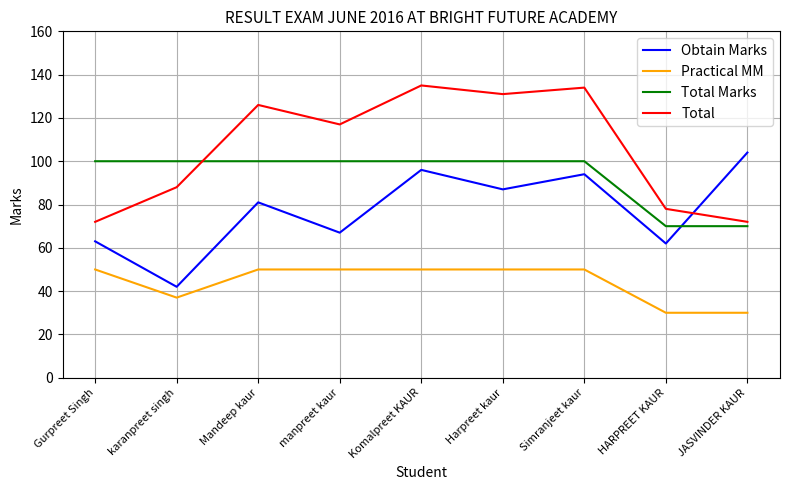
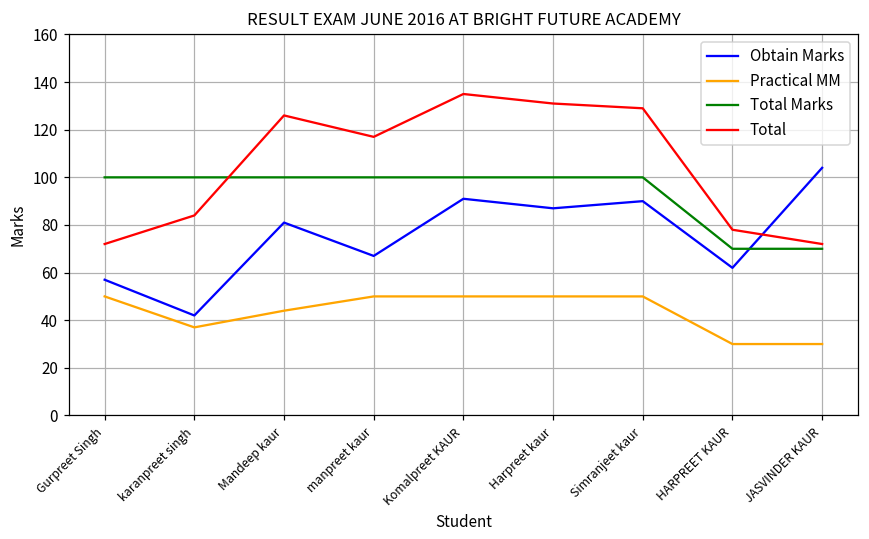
Obtain Marks, Gurpreet Singh: 63 -> 57
Total, karanpreet singh: 88 -> 84
Practical MM, Mandeep kaur: 50 -> 44
Obtain Marks, Komalpreet KAUR: 96 -> 91
Obtain Marks, Simranjeet kaur: 94 -> 90
Total, Simranjeet kaur: 134 -> 129
